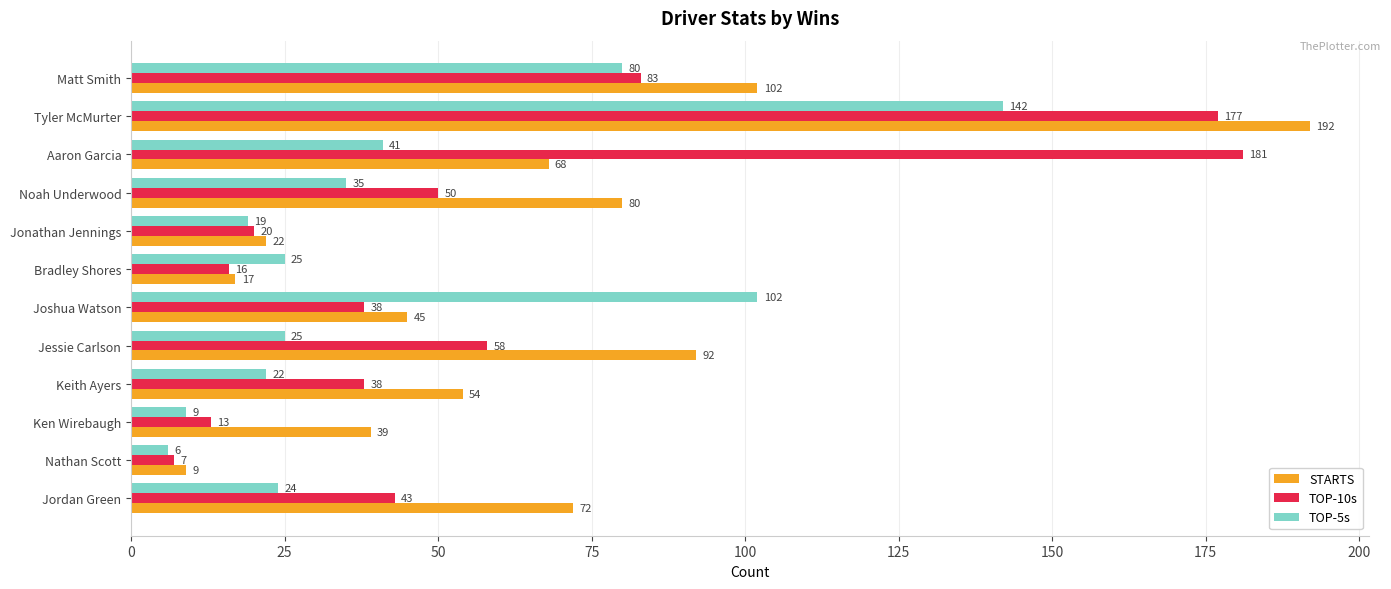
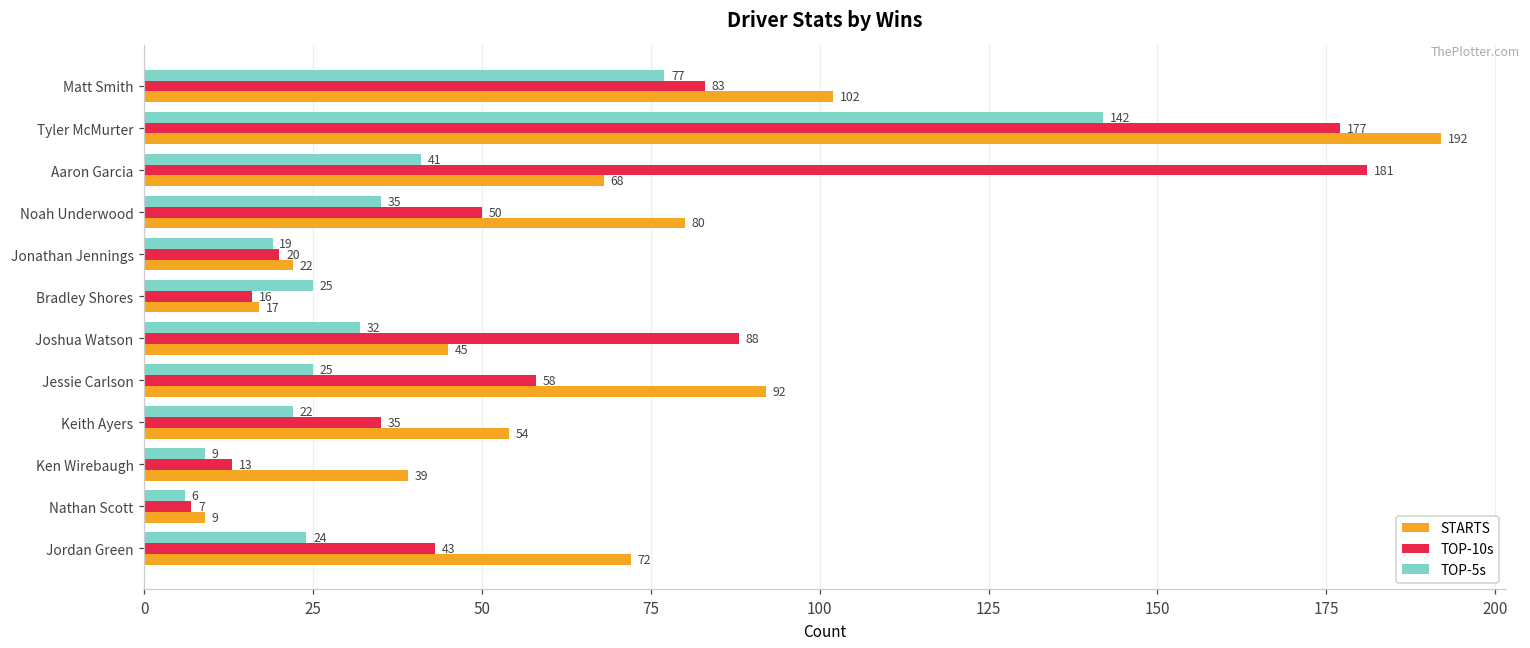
TOP-5s, Matt Smith: 80 -> 77
TOP-5s, Joshua Watson: 102 -> 32
TOP-10s, Joshua Watson: 38 -> 88
TOP-10s, Keith Ayers: 38 -> 35
